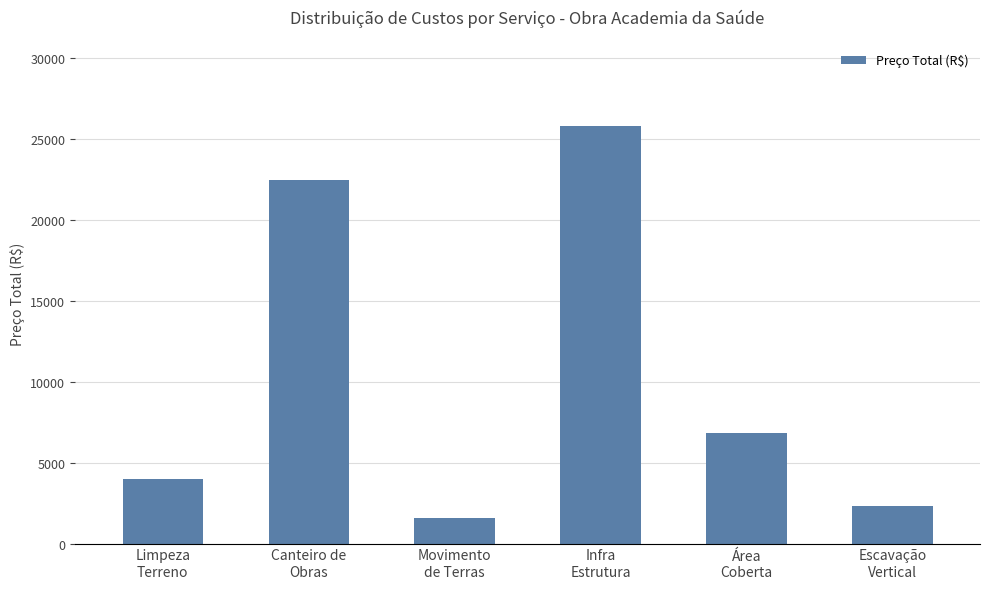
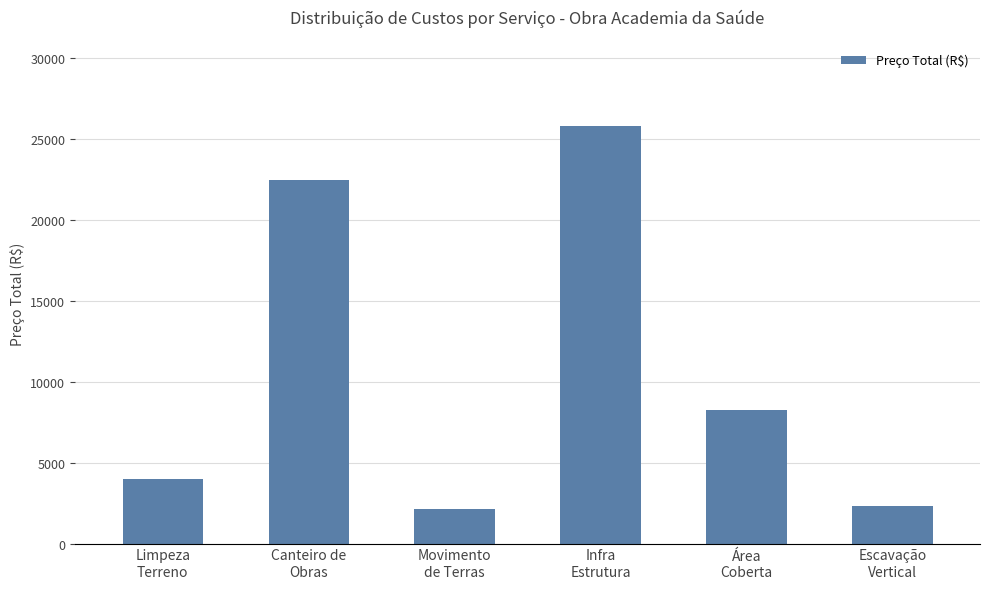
Movimento de Terras: 1600 -> 2200
Área Coberta: 6800 -> 8300
